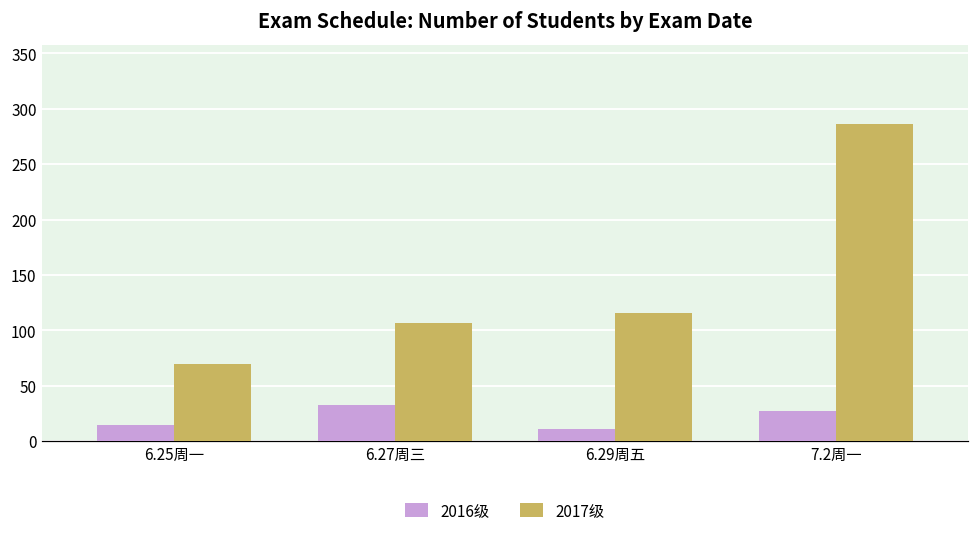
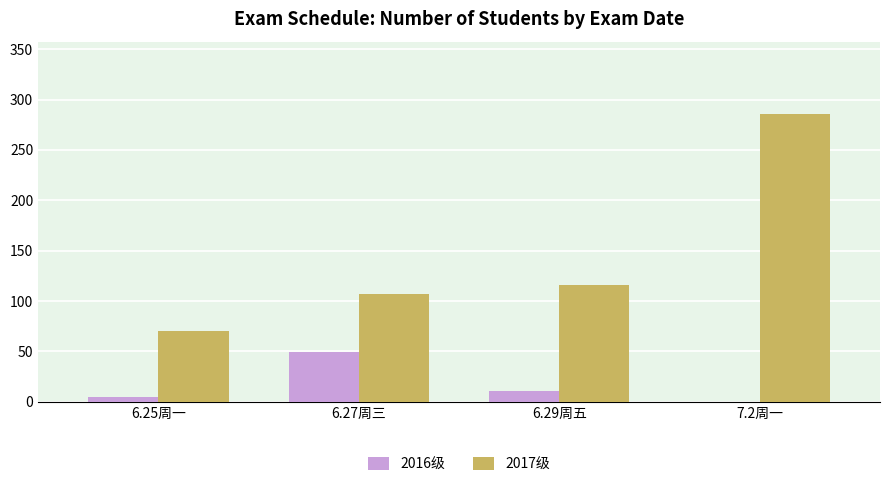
2016级, 6.25周一: 15 -> 5
2016级, 6.27周三: 33 -> 49
2016级, 7.2周一: 27 -> 0
